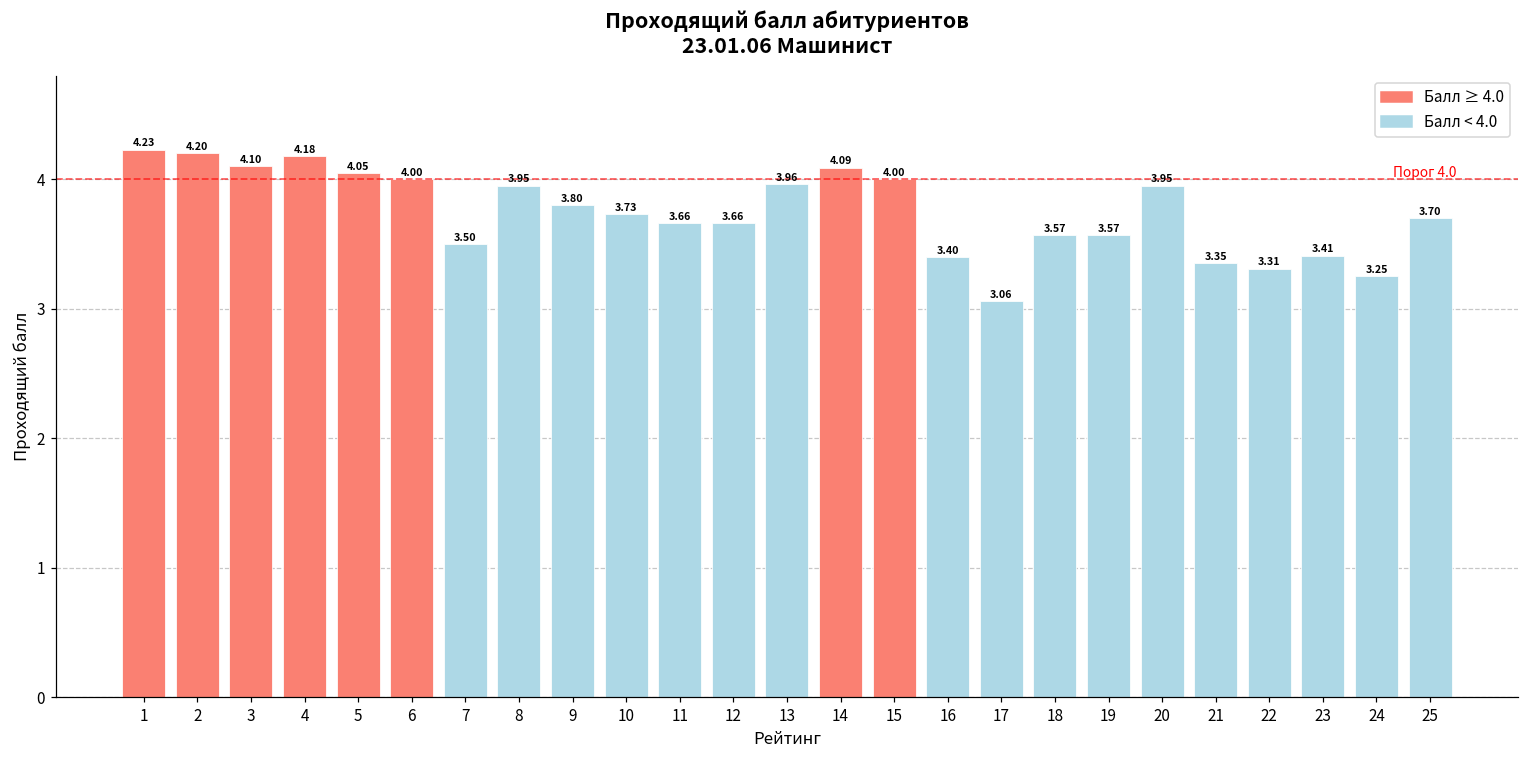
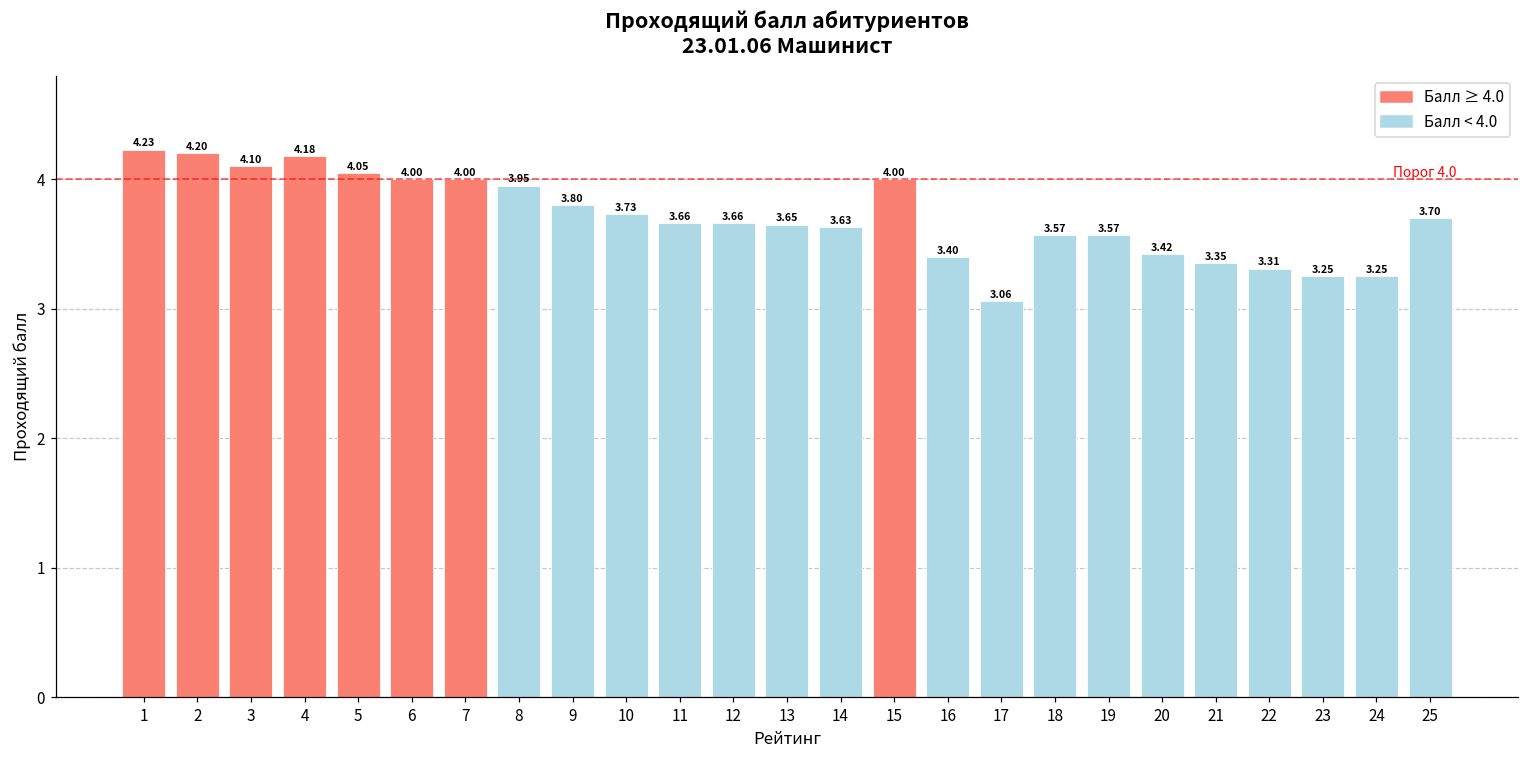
7: 3.50 -> 4.00
13: 3.96 -> 3.65
14: 4.09 -> 3.63
20: 3.95 -> 3.42
23: 3.41 -> 3.25
